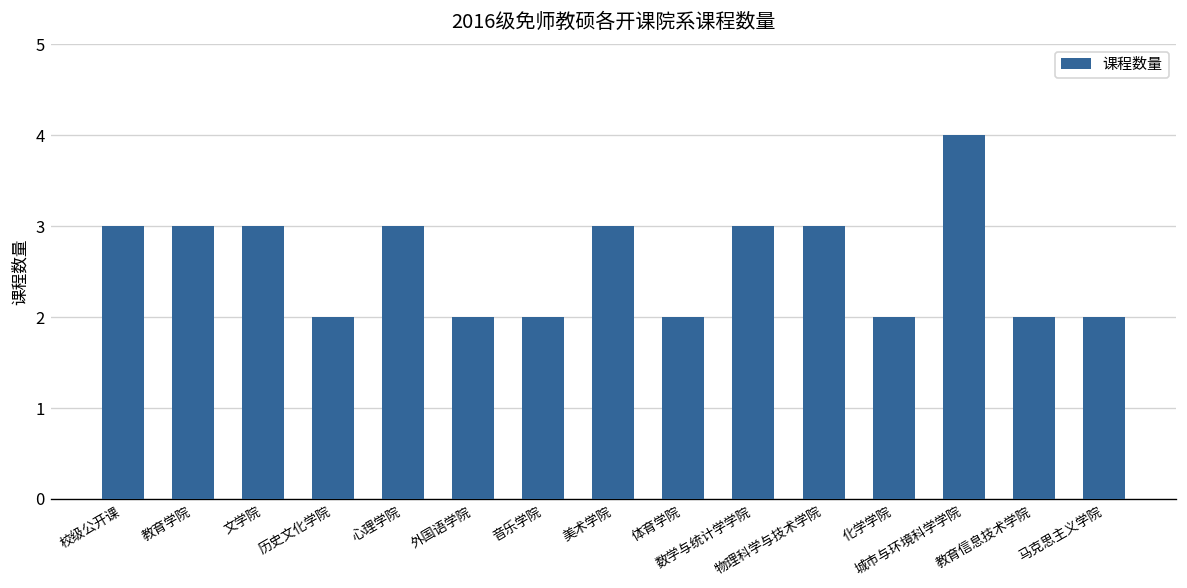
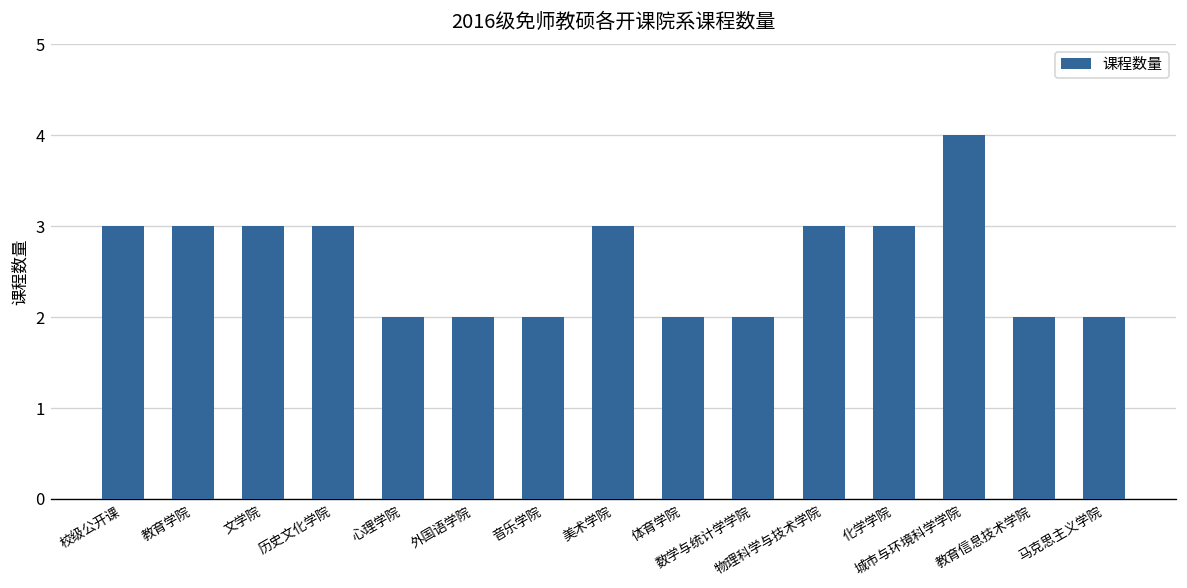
历史文化学院: 2 -> 3
心理学院: 3 -> 2
数学与统计学学院: 3 -> 2
化学学院: 2 -> 3
